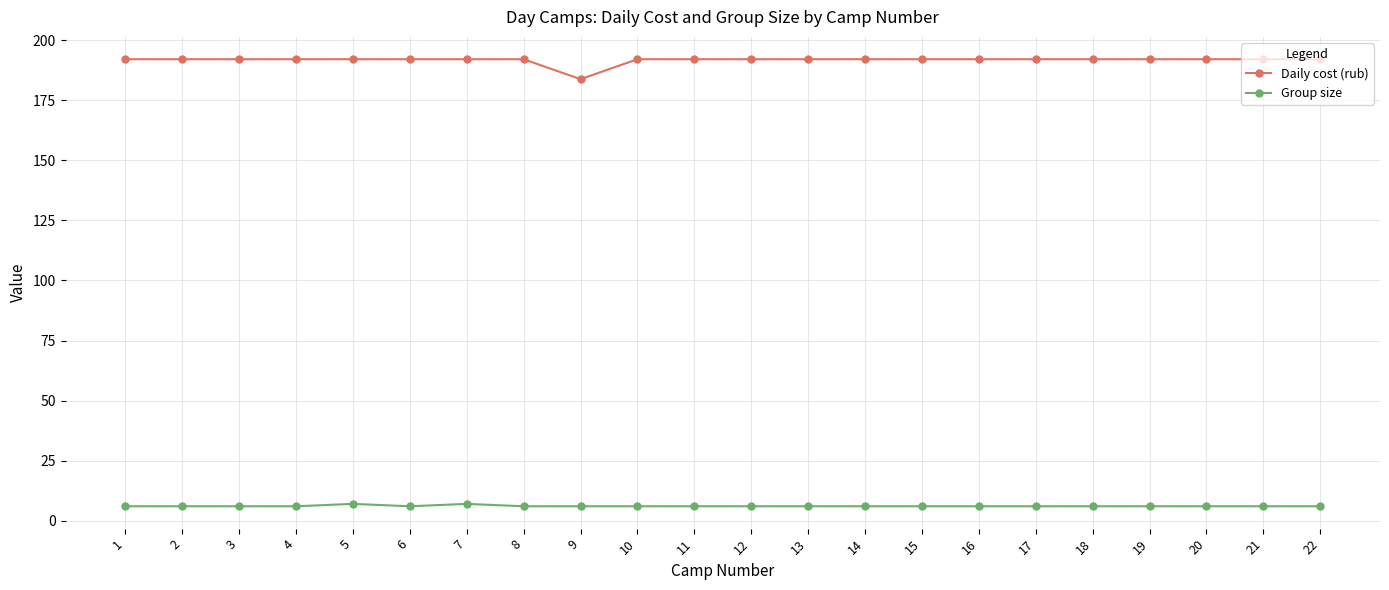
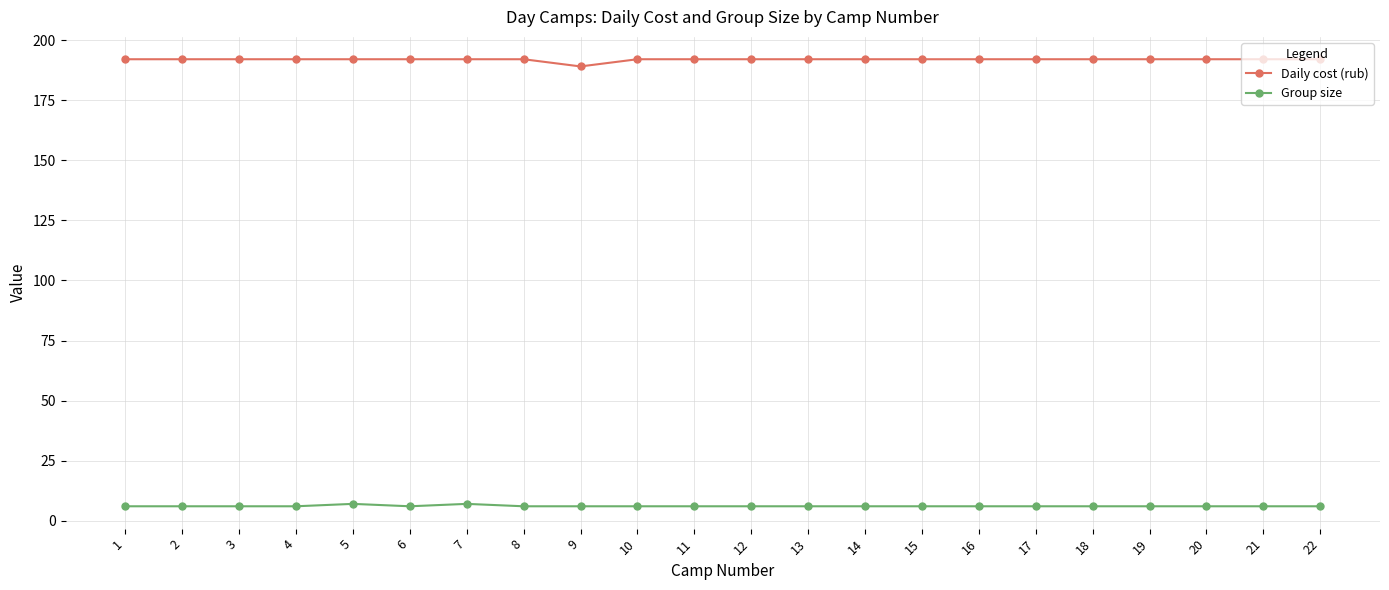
Daily cost (rub), 9: 184 -> 189
